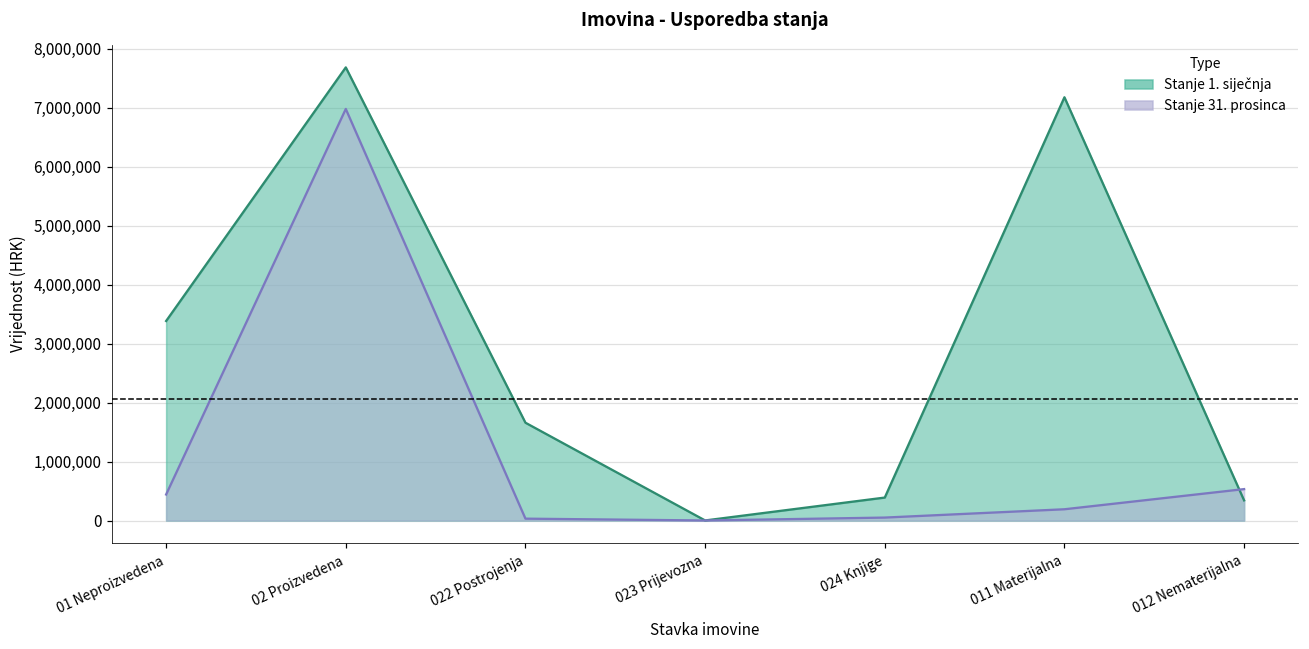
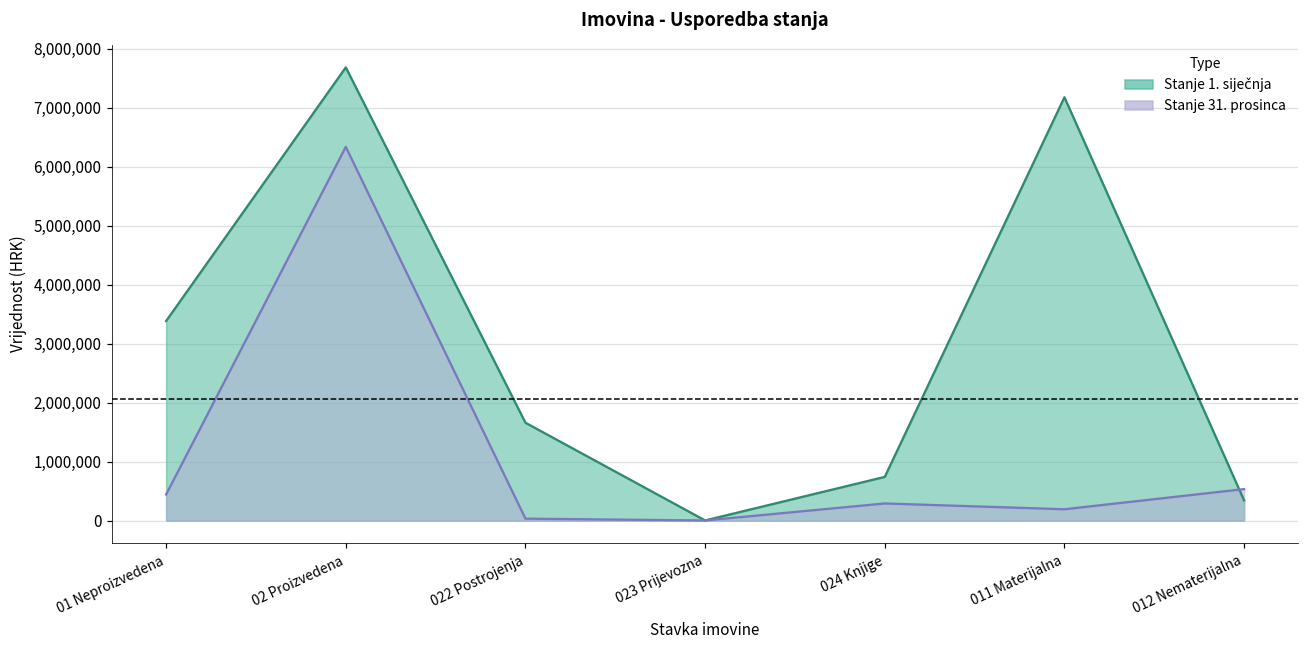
Stanje 31. prosinca, 02 Proizvedena: 7,000,000 -> 6,300,000
Stanje 1. siječnja, 024 Knjige: 400,000 -> 700,000
Stanje 31. prosinca, 024 Knjige: 100,000 -> 300,000
